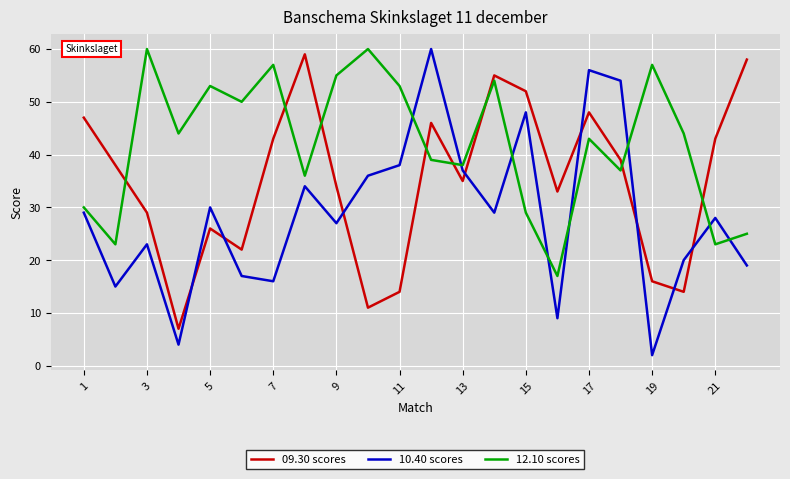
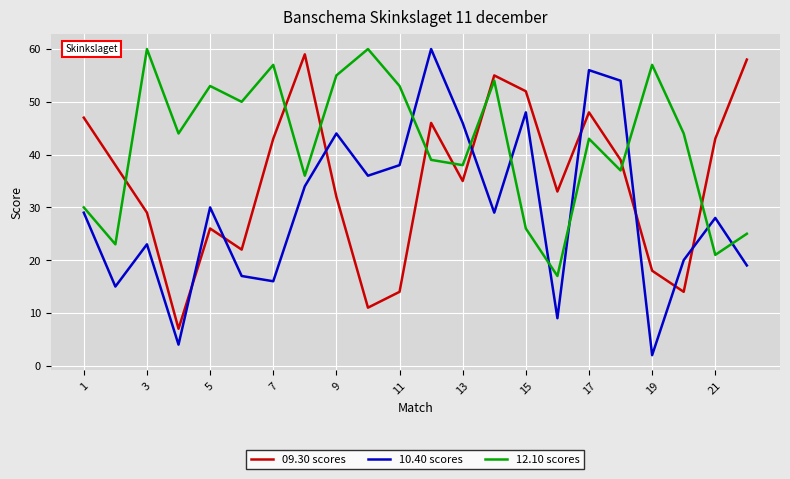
09.30 scores, 9: 34 -> 32
10.40 scores, 9: 27 -> 44
10.40 scores, 13: 37 -> 46
12.10 scores, 15: 29 -> 26
09.30 scores, 19: 16 -> 18
12.10 scores, 21: 23 -> 21
